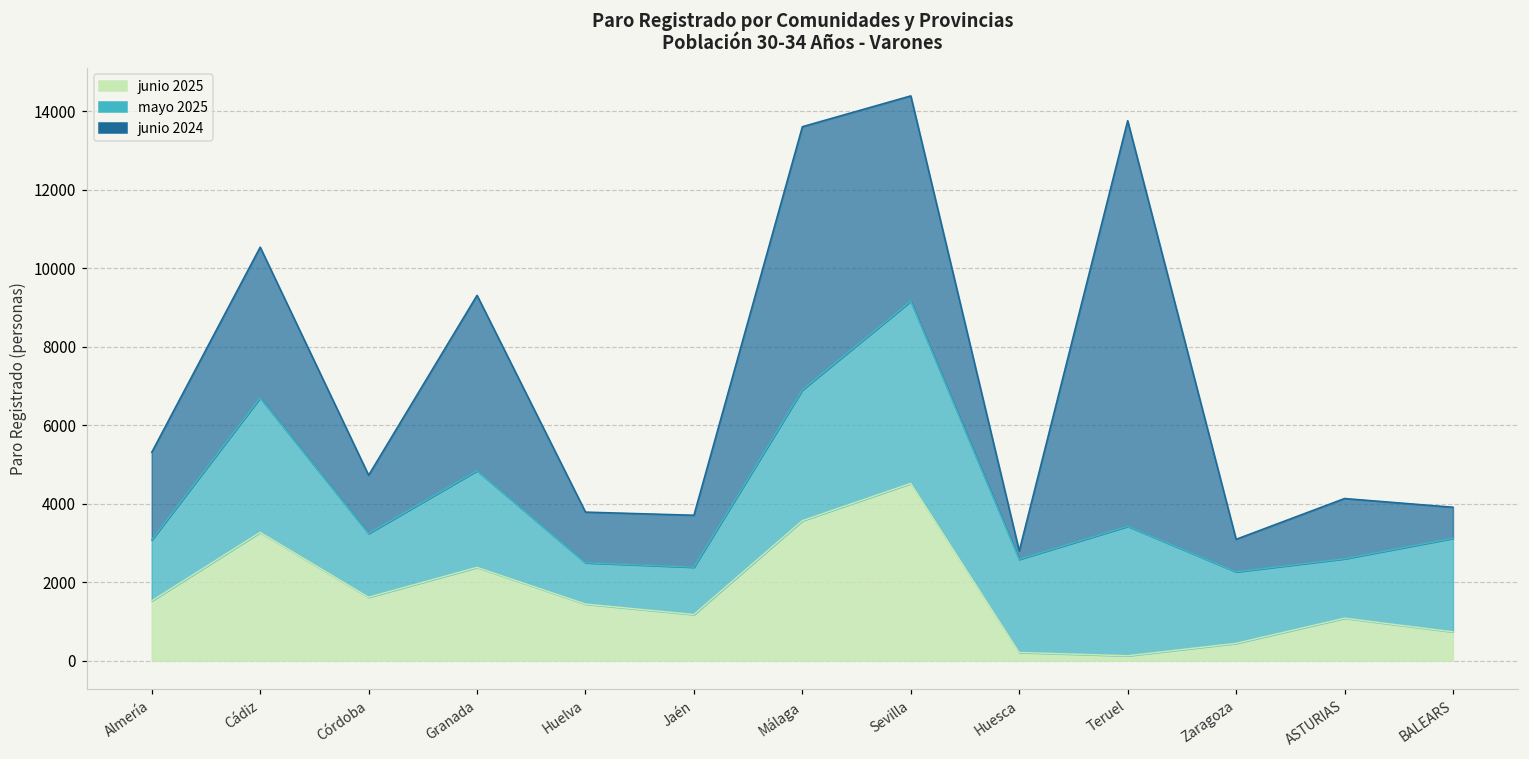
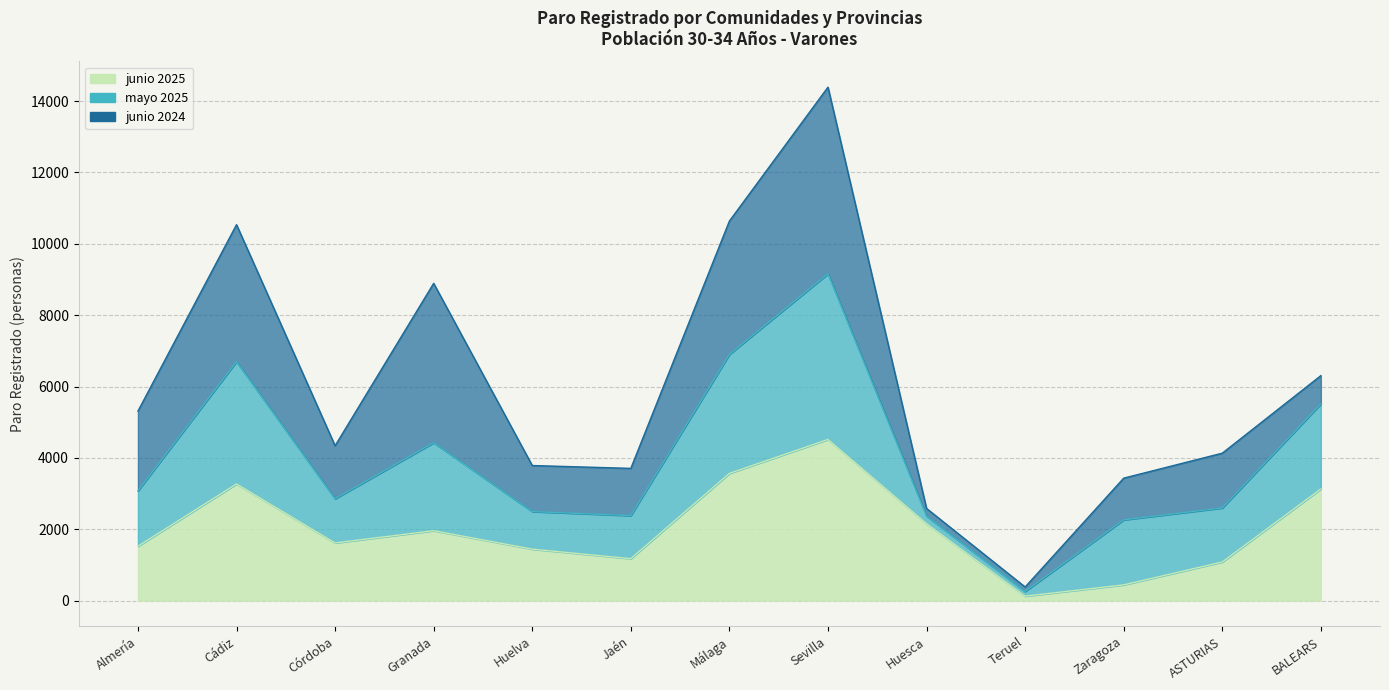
mayo 2025, Córdoba: 1600 -> 1200
junio 2025, Granada: 2400 -> 2000
junio 2024, Málaga: 6700 -> 3700
junio 2025, Huesca: 200 -> 2200
mayo 2025, Huesca: 2400 -> 200
mayo 2025, Teruel: 3300 -> 100
junio 2024, Teruel: 10300 -> 100
junio 2024, Zaragoza: 800 -> 1200
junio 2025, BALEARS: 700 -> 3100
